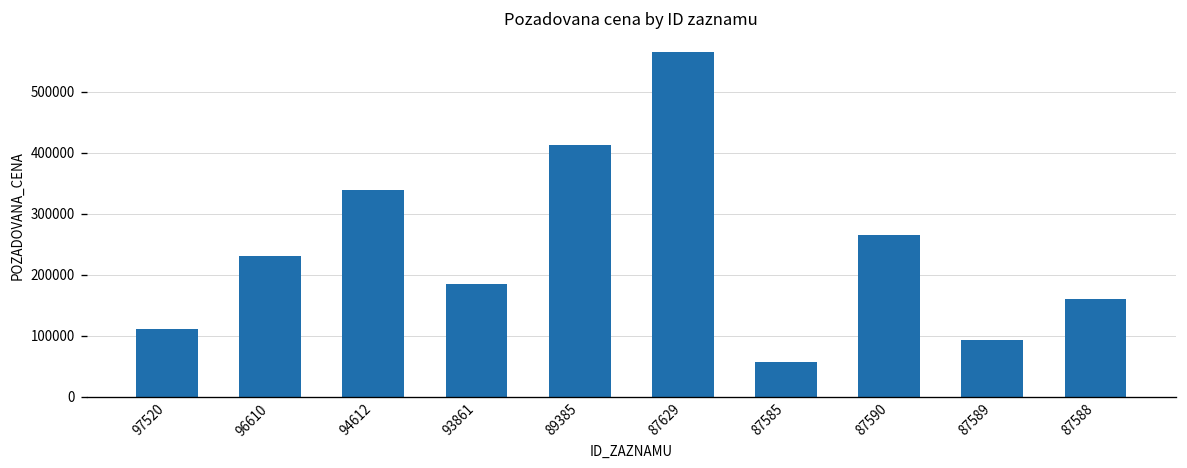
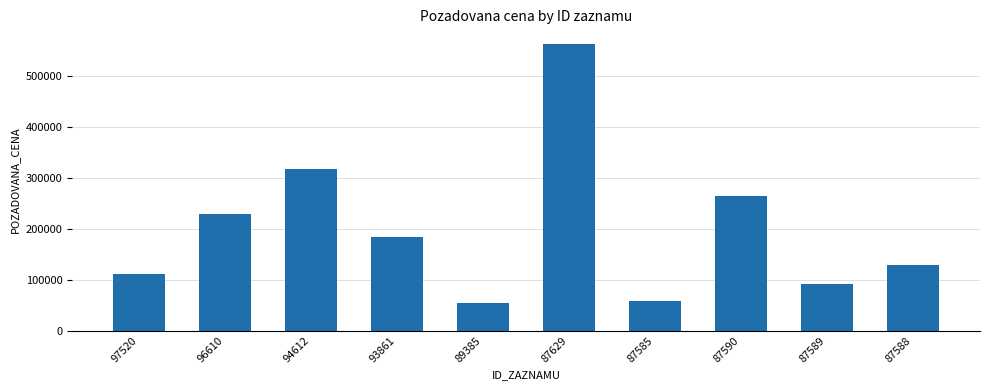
94612: 340000 -> 320000
89385: 410000 -> 60000
87588: 160000 -> 130000
